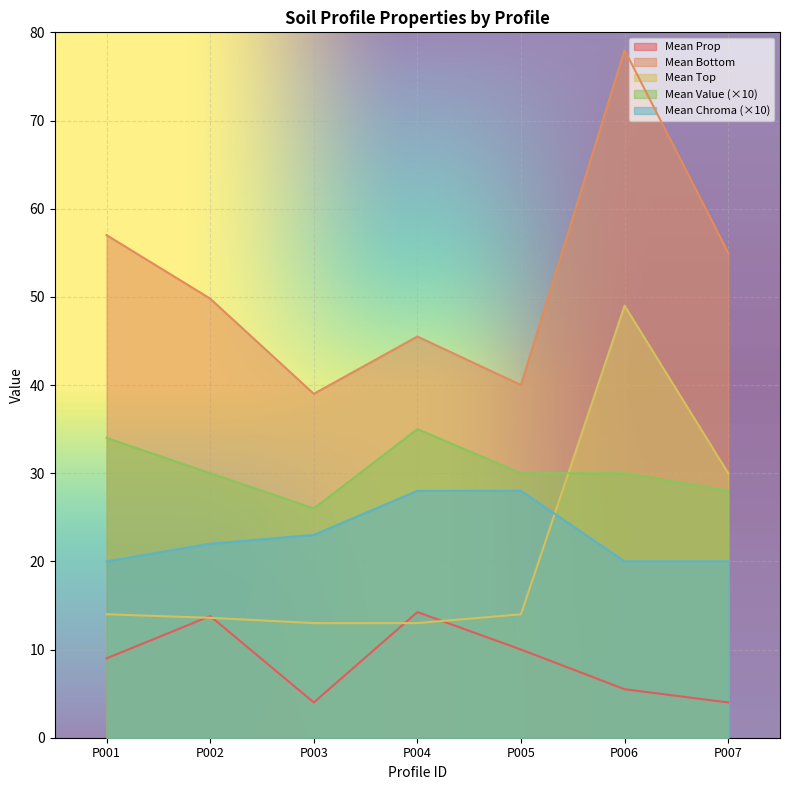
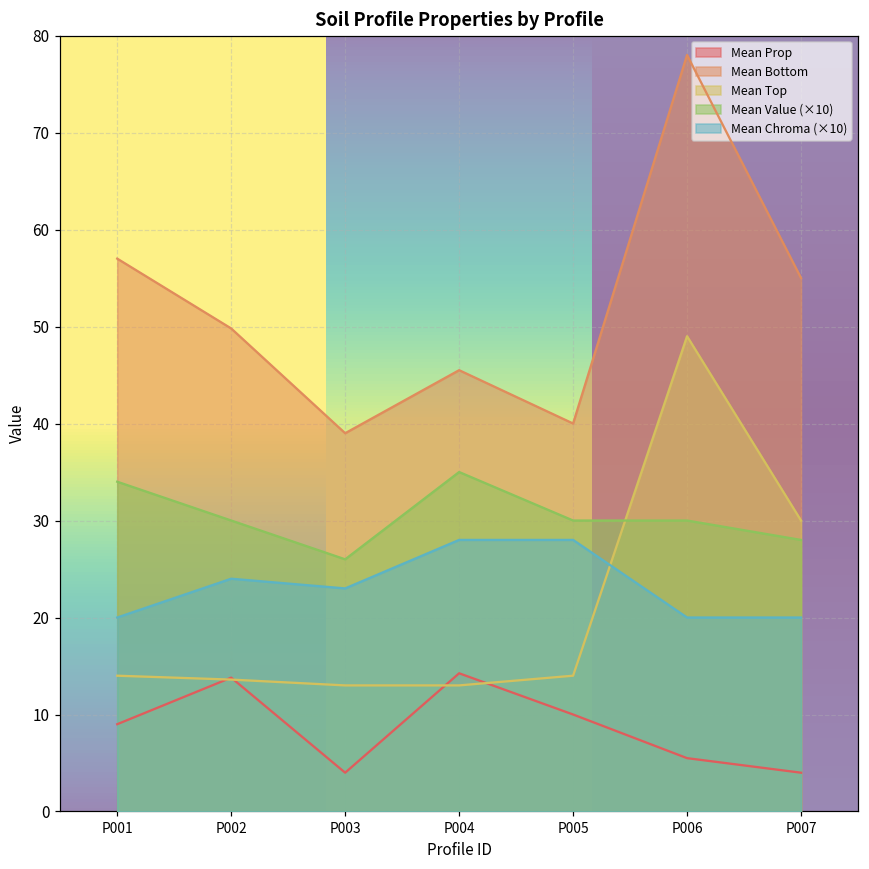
Mean Chroma (×10), P002: 22 -> 24
